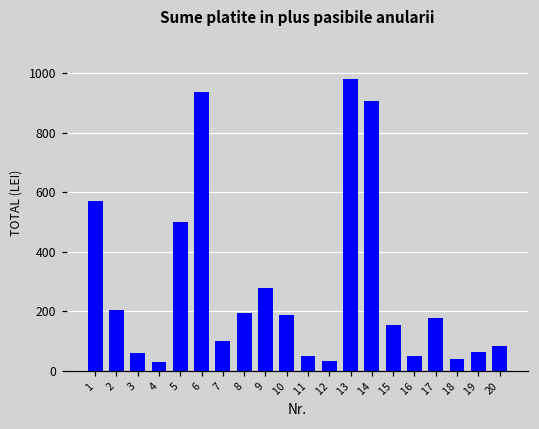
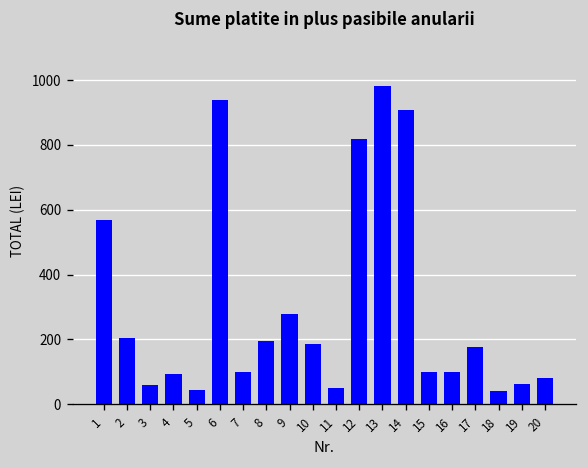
4: 30 -> 90
5: 500 -> 40
12: 30 -> 820
15: 150 -> 100
16: 50 -> 100
